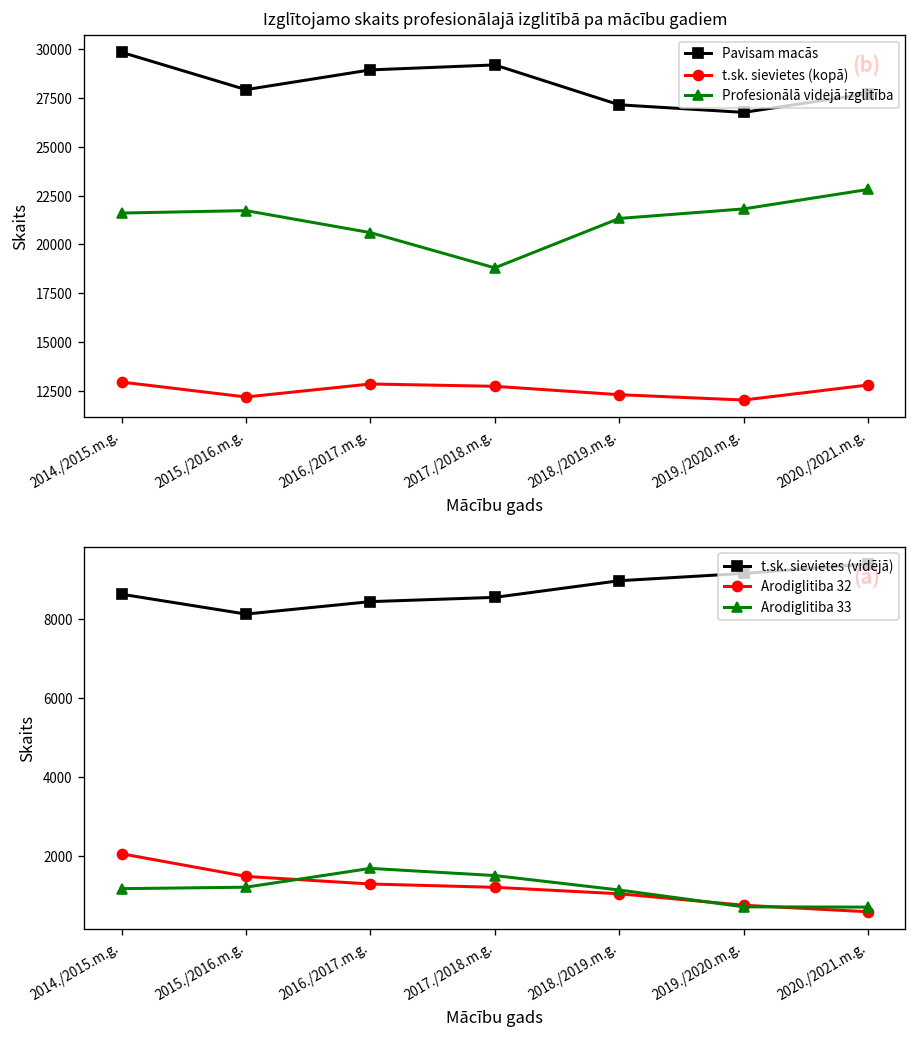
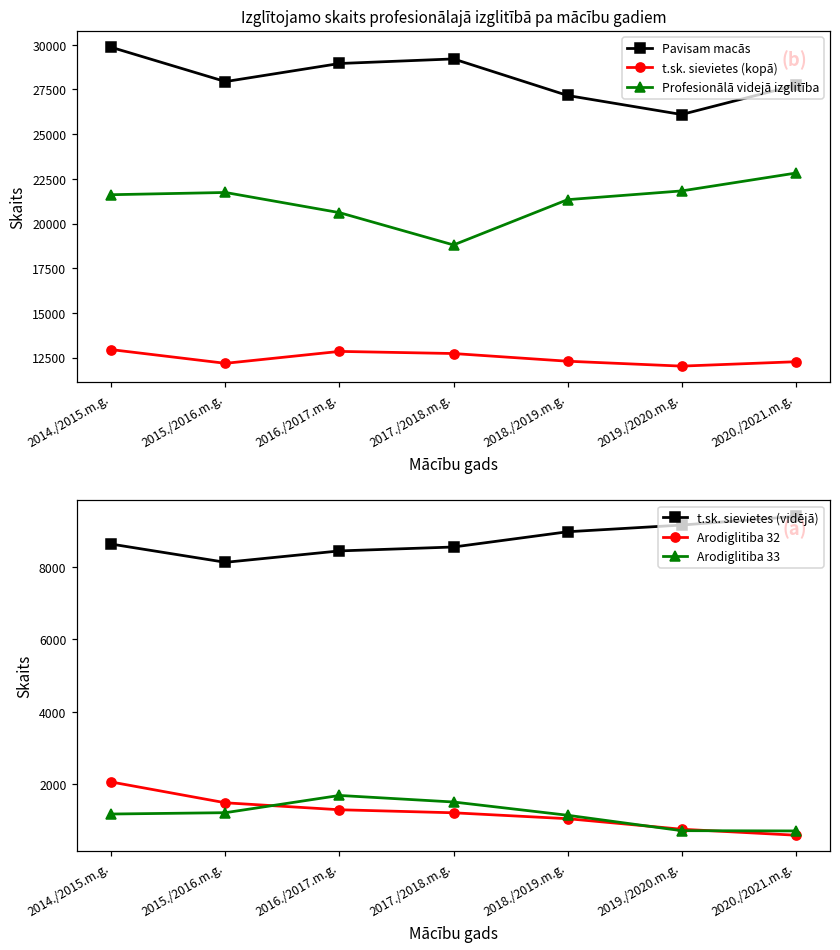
Izglītojamo skaits profesionālajā izglitībā pa mācību gadiem, Pavisam macās, 2019./2020.m.g.: 26800 -> 26100
Izglītojamo skaits profesionālajā izglitībā pa mācību gadiem, t.sk. sievietes (kopā), 2020./2021.m.g.: 12800 -> 12300
